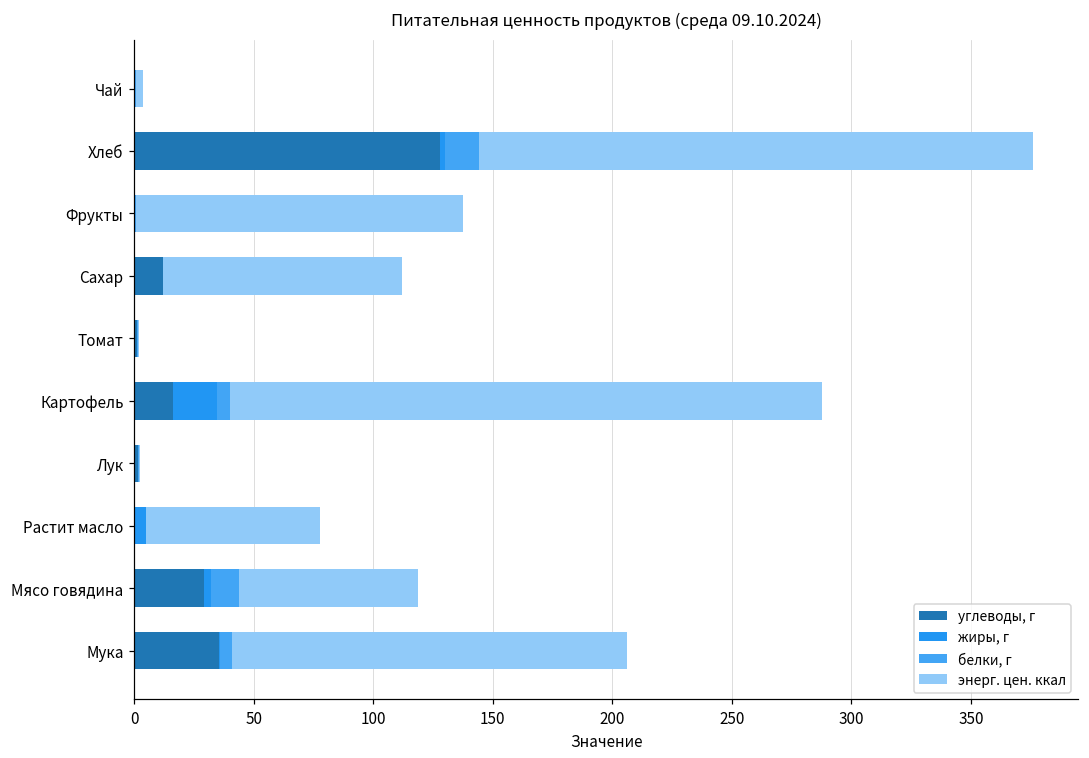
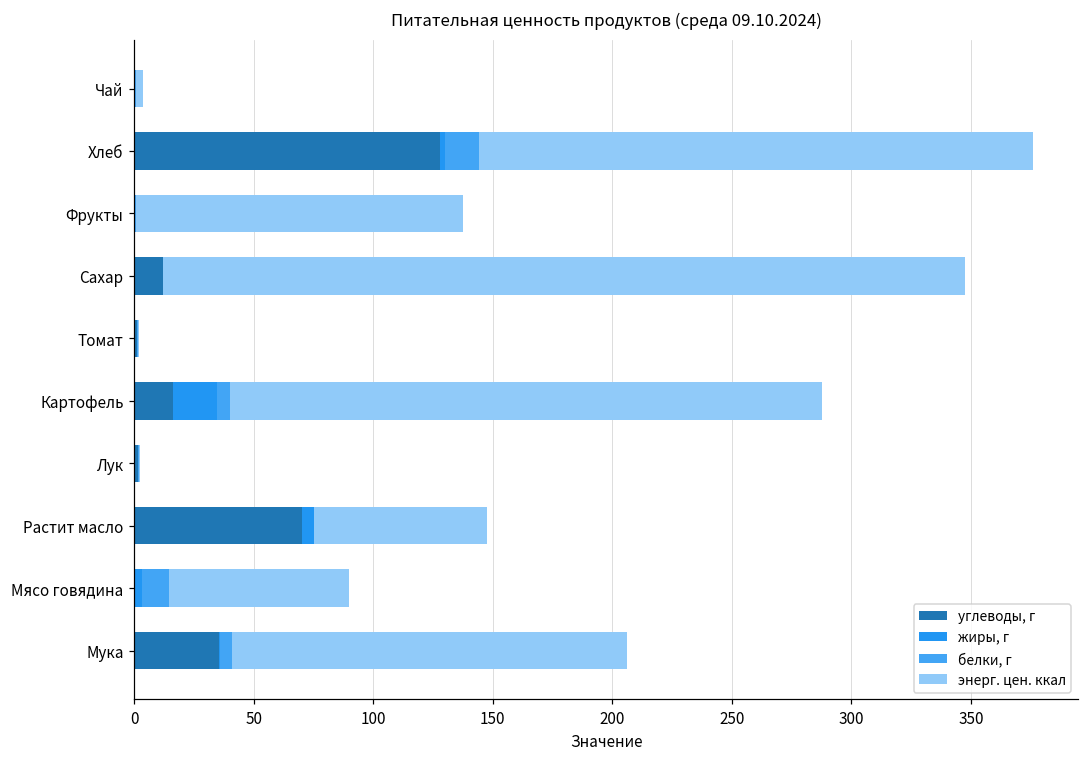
энерг. цен. ккал, Сахар: 100 -> 335
углеводы, г, Растит масло: 0 -> 70
углеводы, г, Мясо говядина: 29 -> 0
